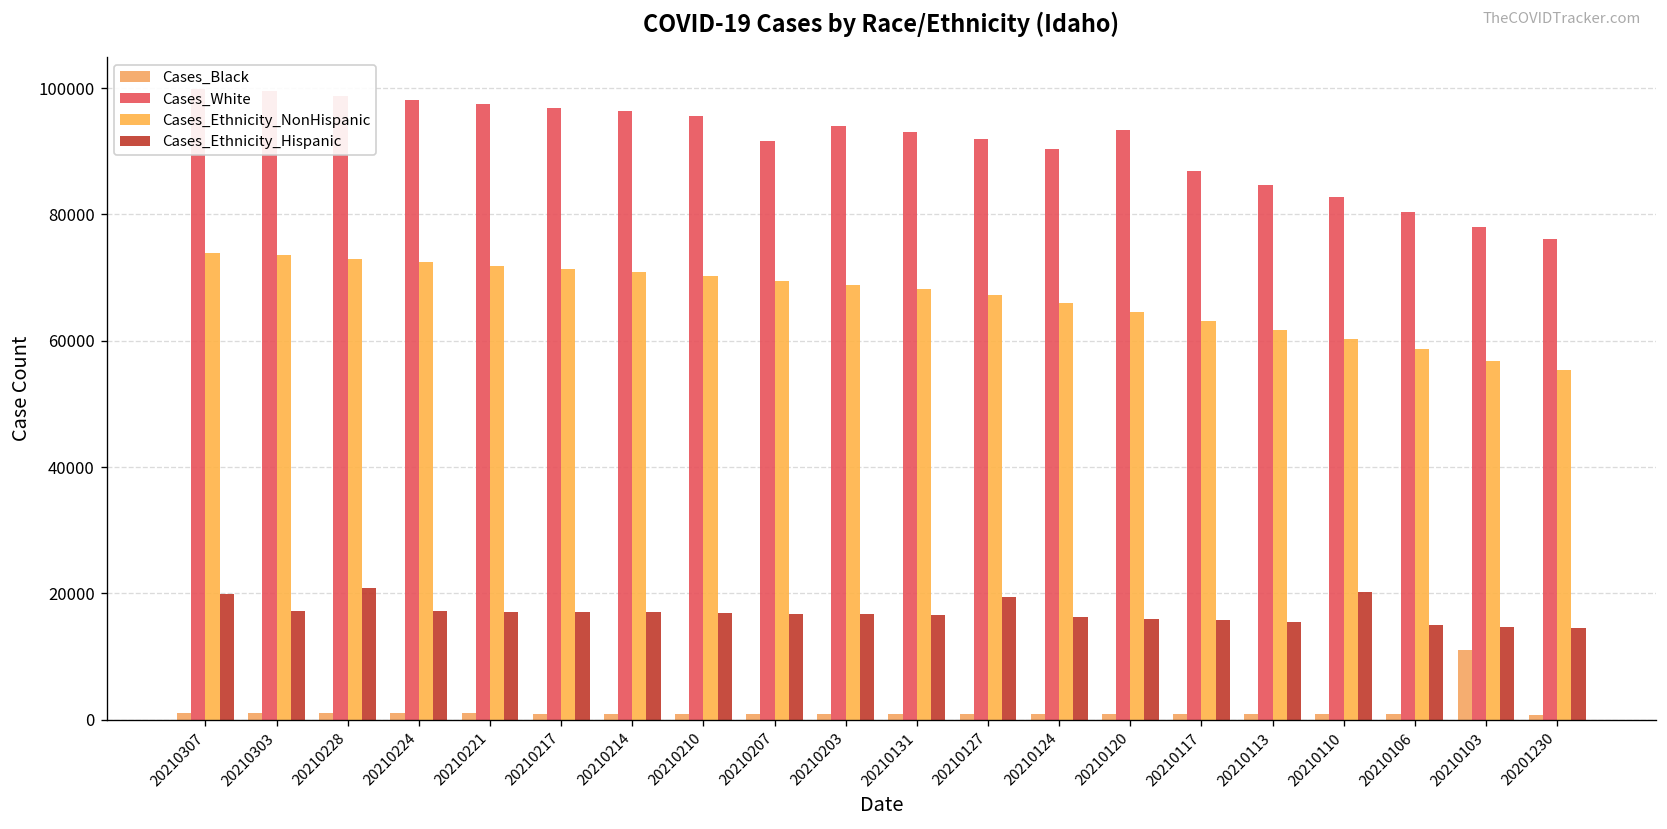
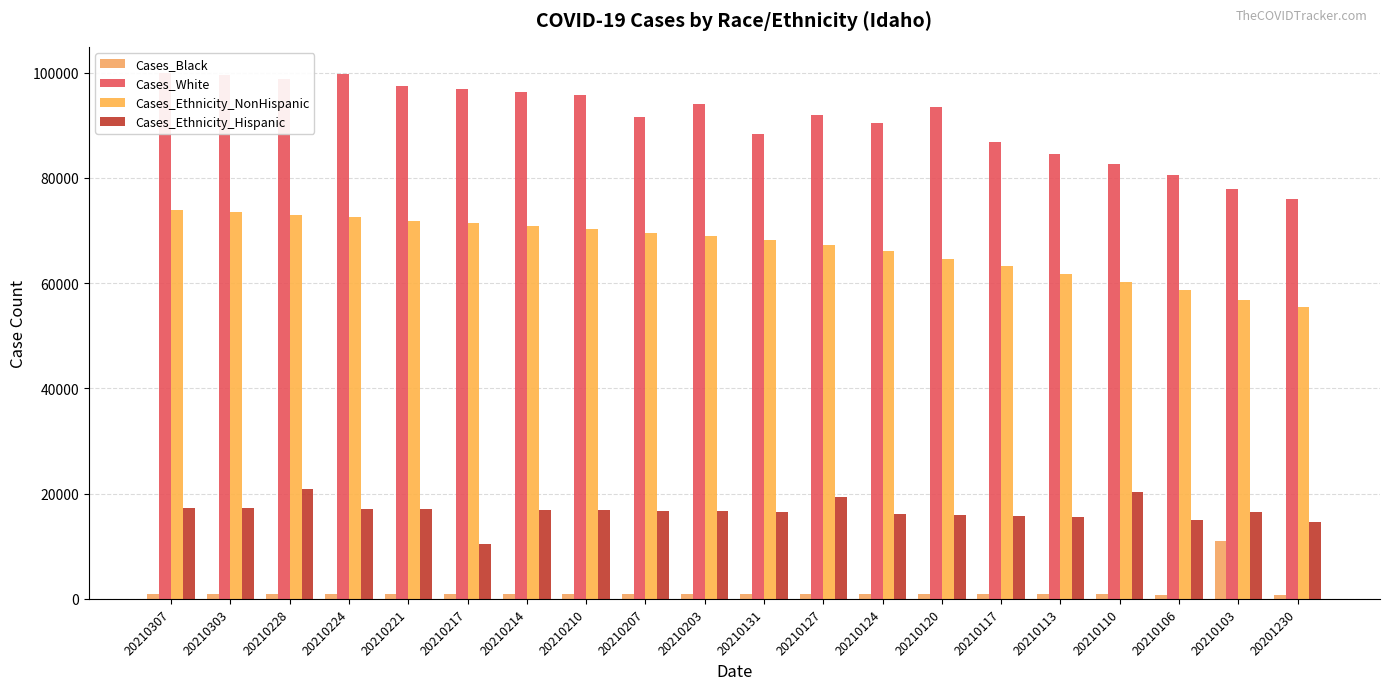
Cases_Ethnicity_Hispanic, 20210307: 20000 -> 17000
Cases_White, 20210224: 98000 -> 100000
Cases_Ethnicity_Hispanic, 20210217: 17000 -> 11000
Cases_White, 20210131: 93000 -> 88000
Cases_Ethnicity_Hispanic, 20210103: 15000 -> 17000
